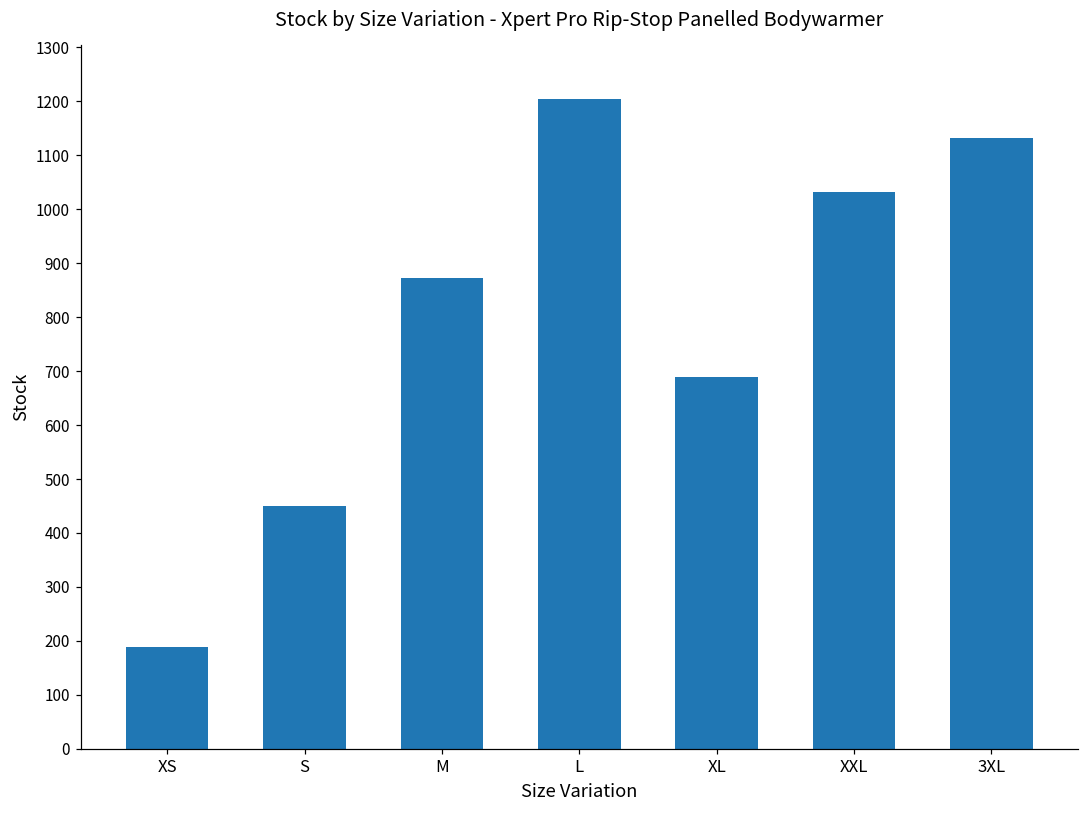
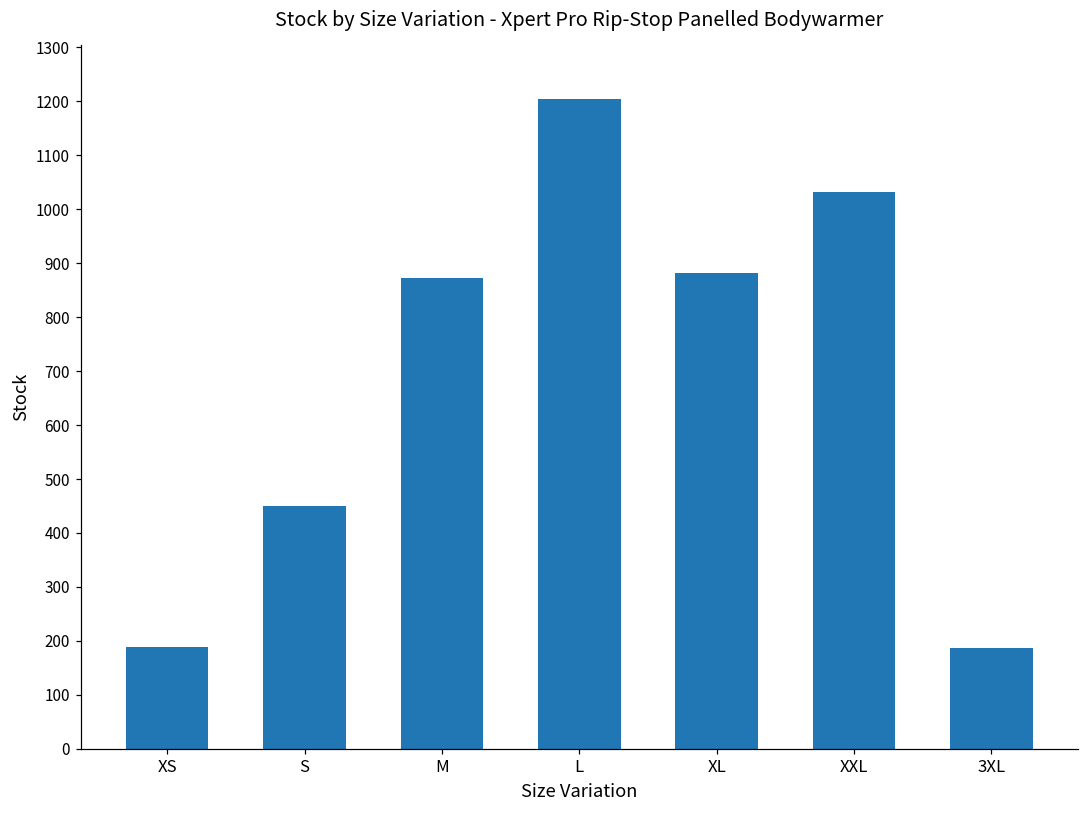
XL: 690 -> 880
3XL: 1130 -> 190
